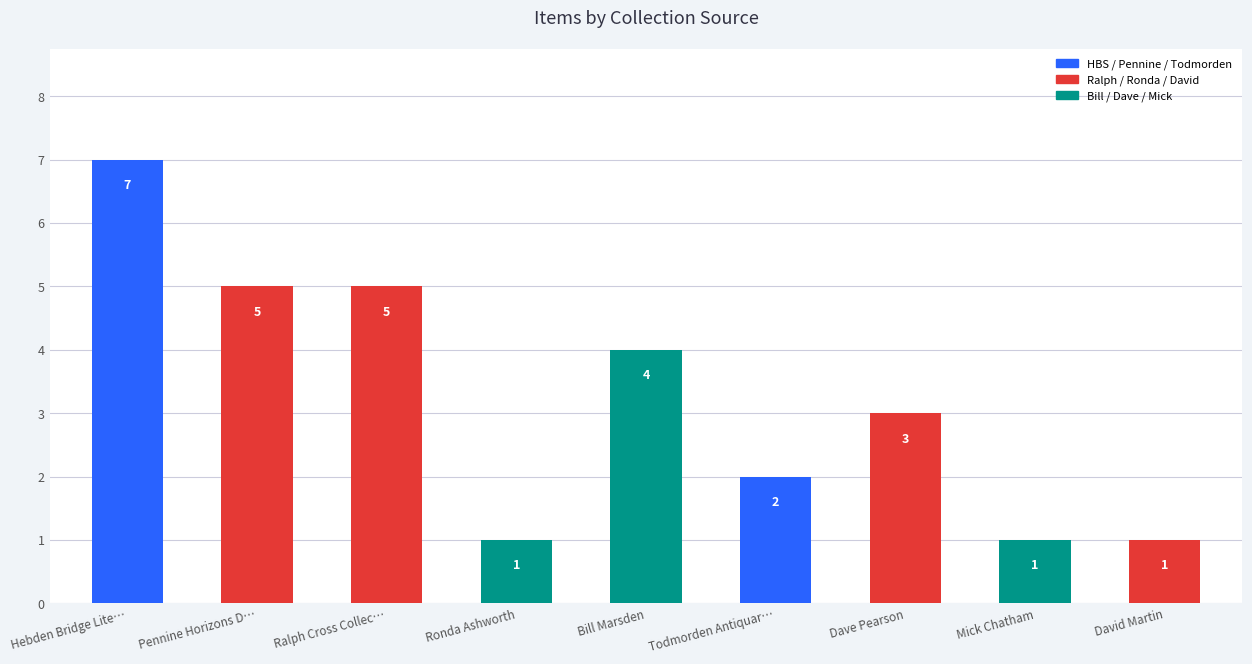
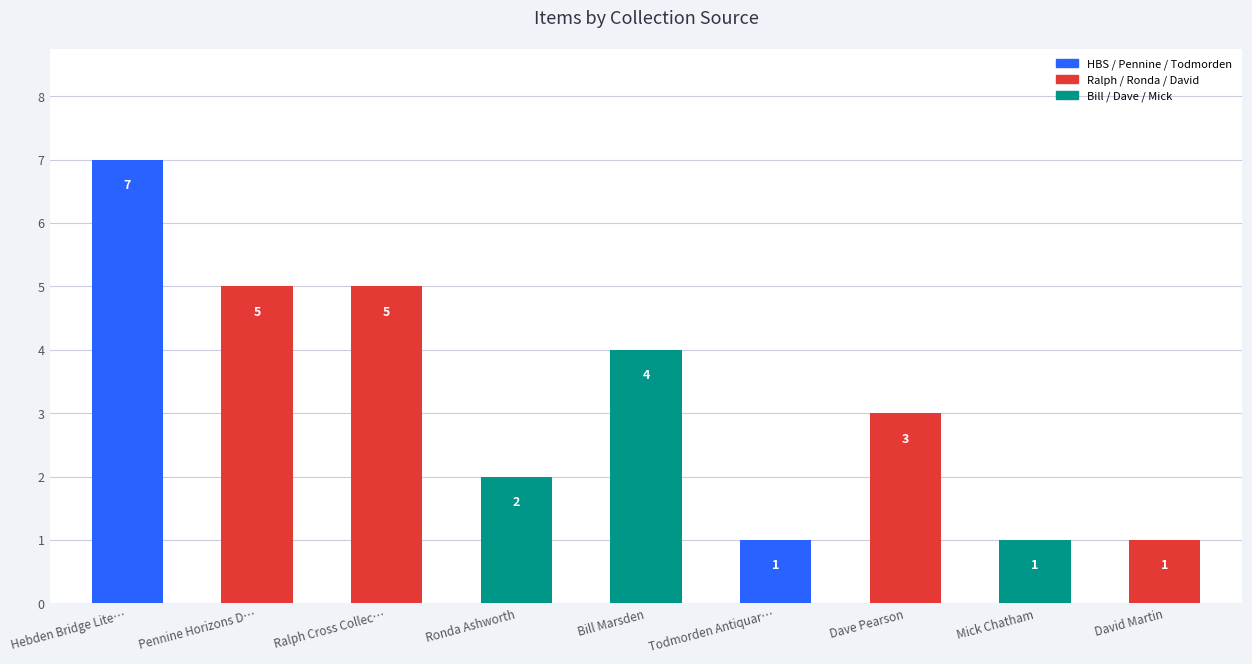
Ronda Ashworth: 1 -> 2
Todmorden Antiquar…: 2 -> 1
